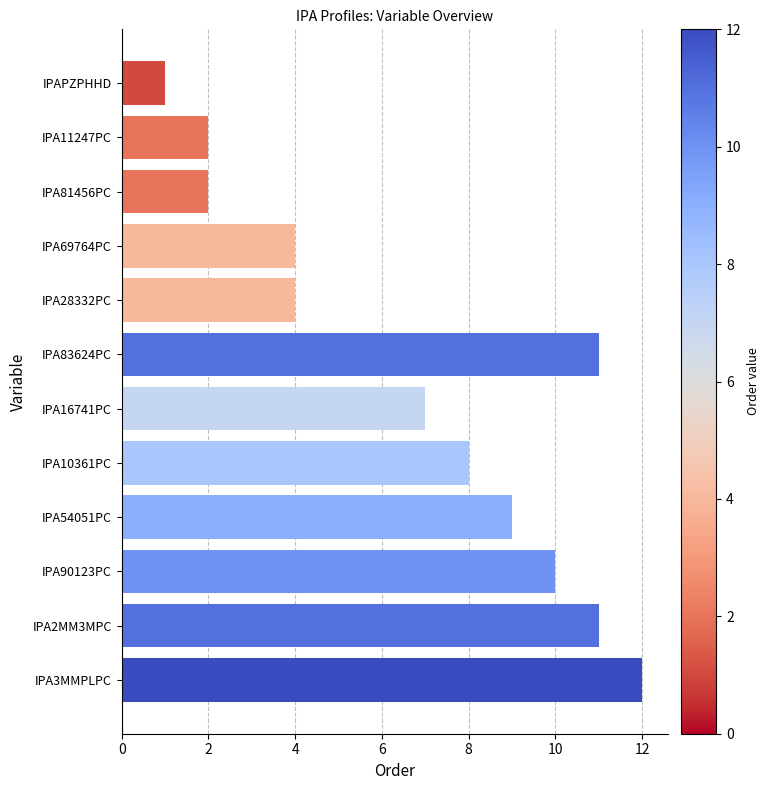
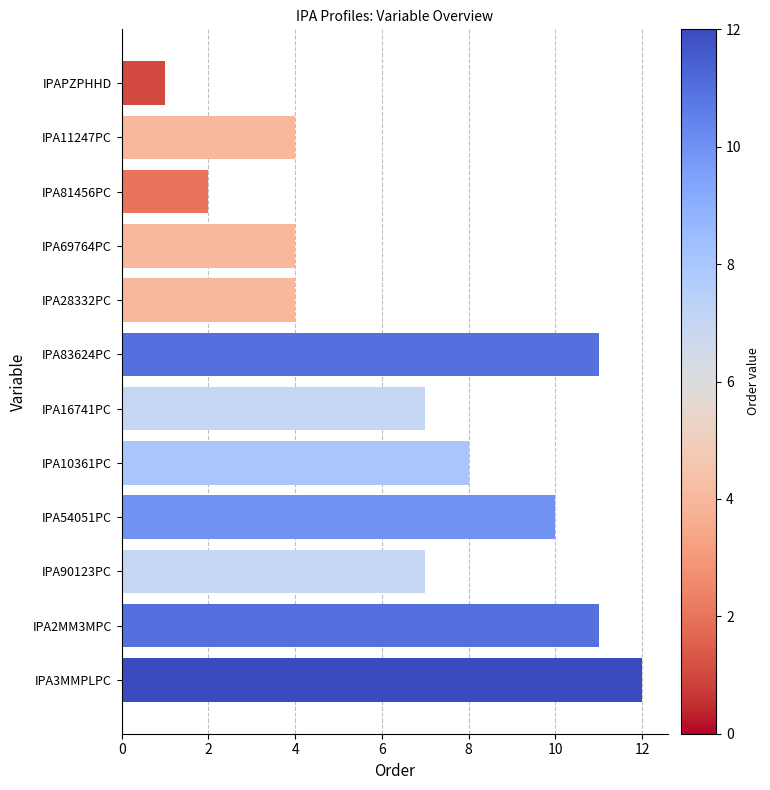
IPA11247PC: 2 -> 4
IPA54051PC: 9 -> 10
IPA90123PC: 10 -> 7
